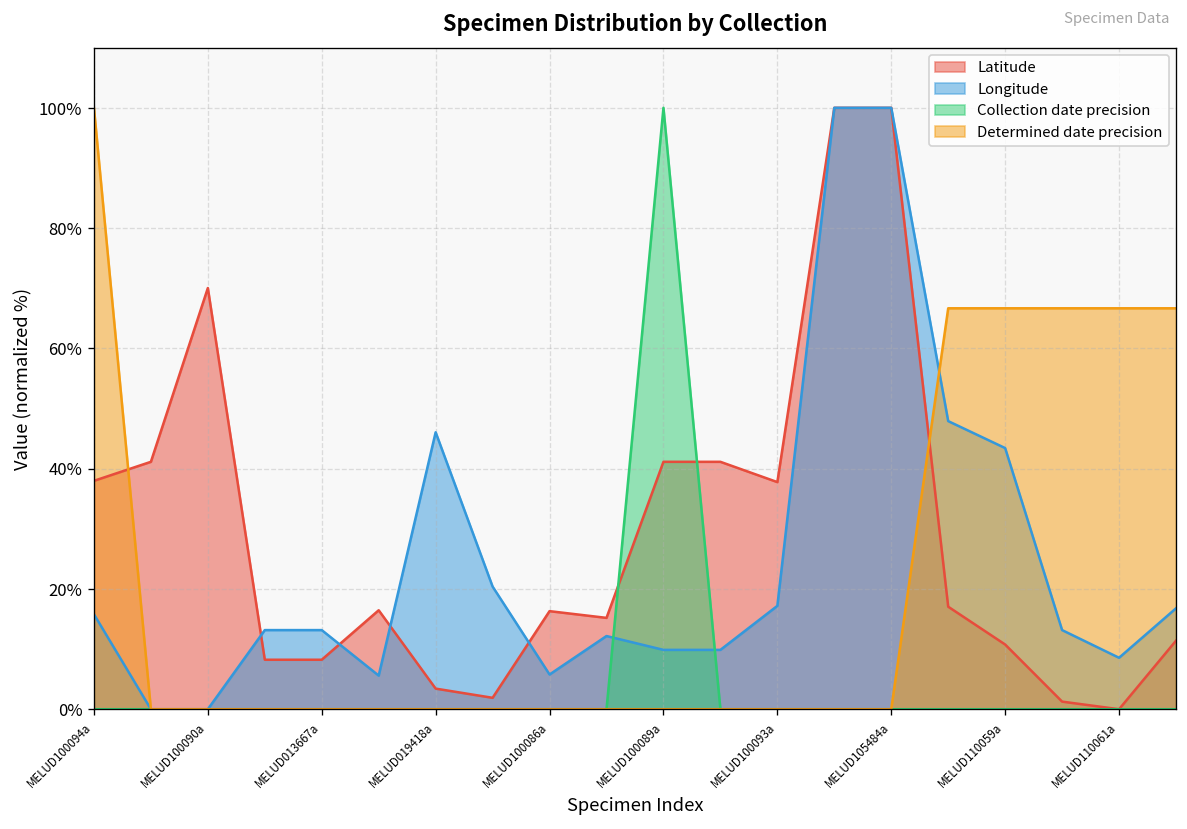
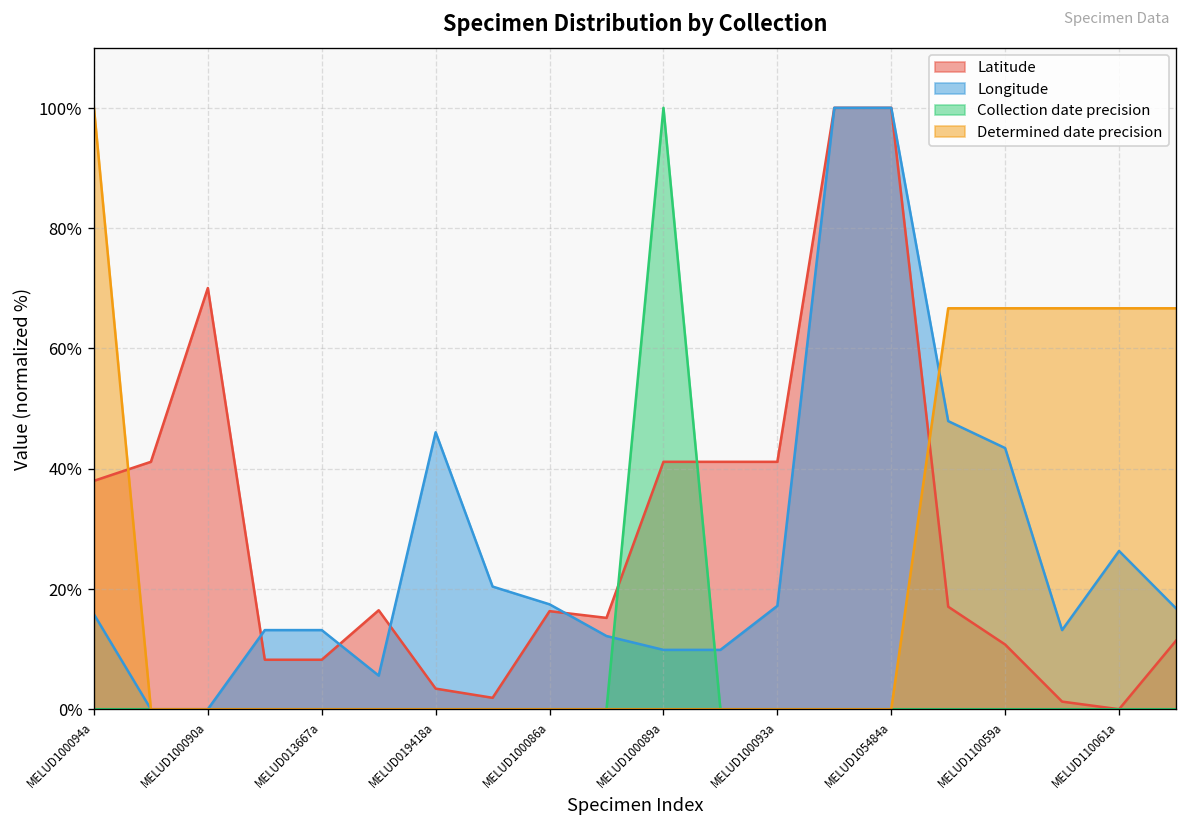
Longitude, MELUD100086a: 6% -> 17%
Latitude, MELUD100093a: 38% -> 41%
Longitude, MELUD110061a: 9% -> 26%
